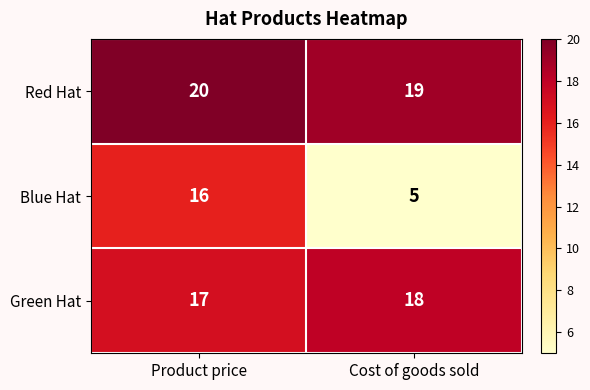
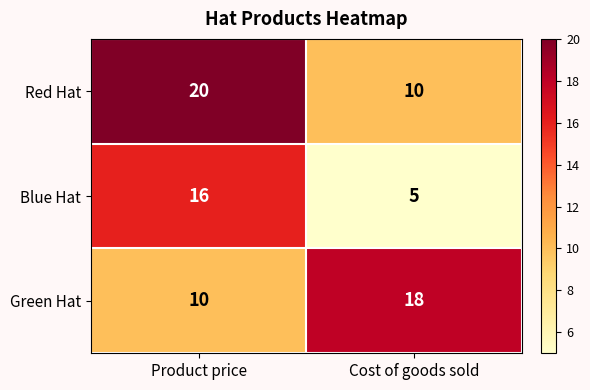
Red Hat, Cost of goods sold: 19 -> 10
Green Hat, Product price: 17 -> 10
